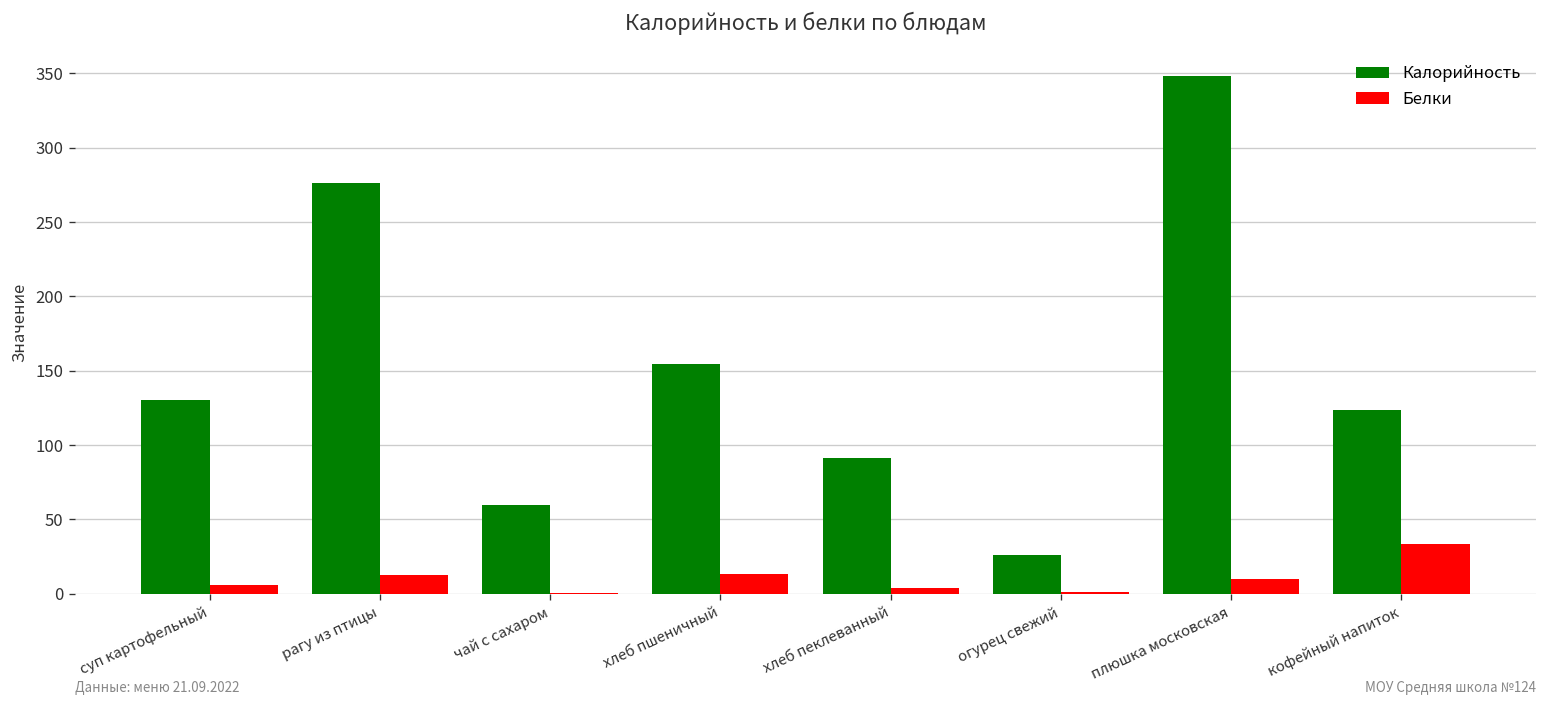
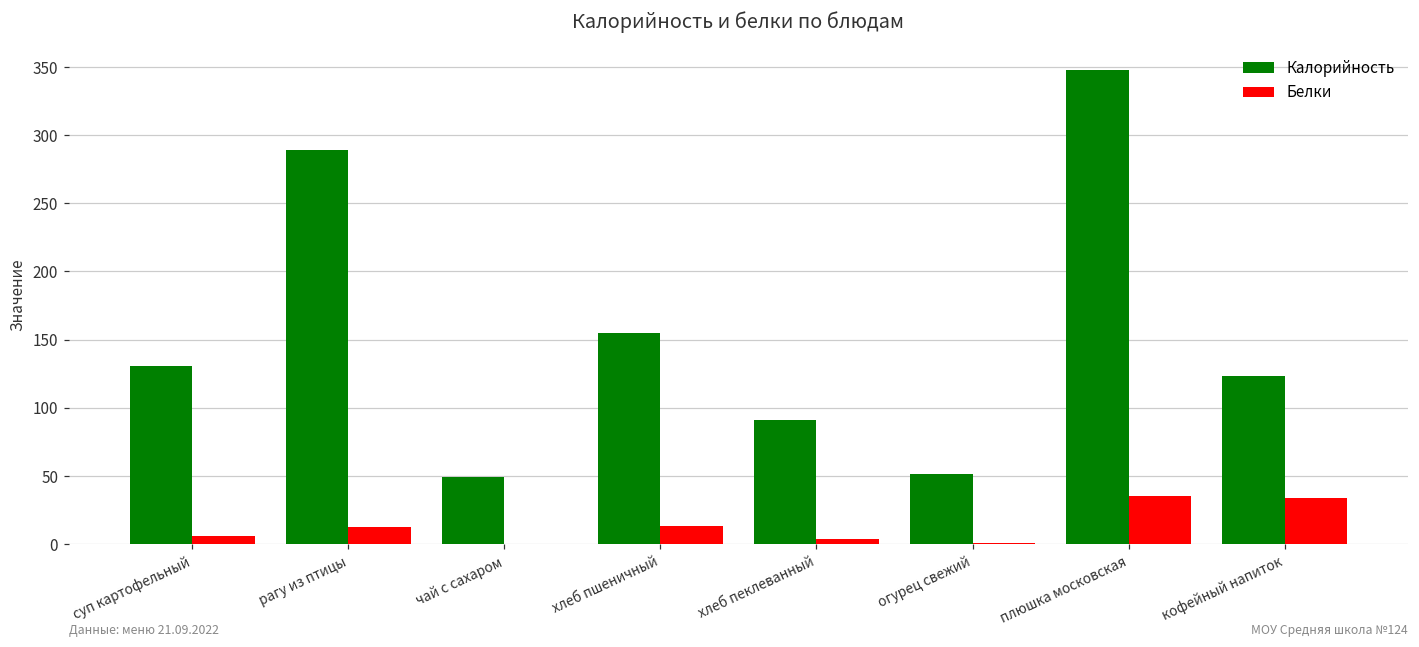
Калорийность, рагу из птицы: 276 -> 289
Калорийность, чай с сахаром: 60 -> 49
Калорийность, огурец свежий: 26 -> 51
Белки, плюшка московская: 10 -> 35
